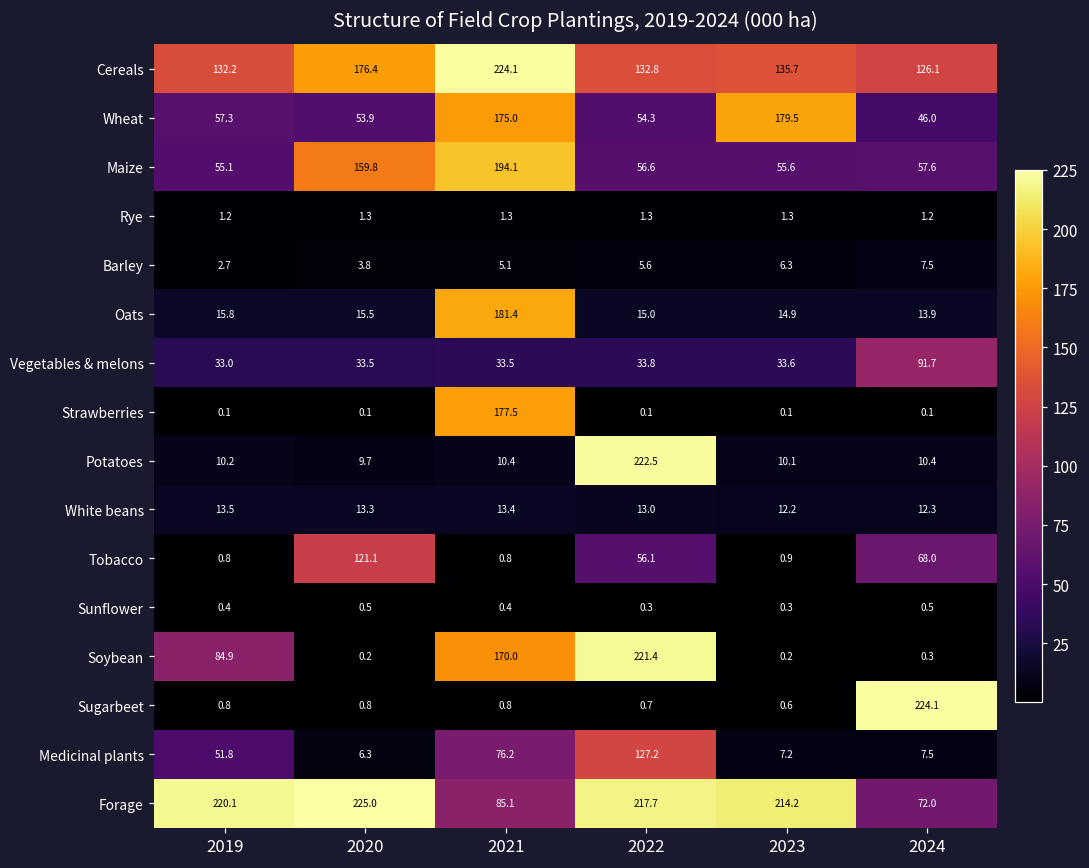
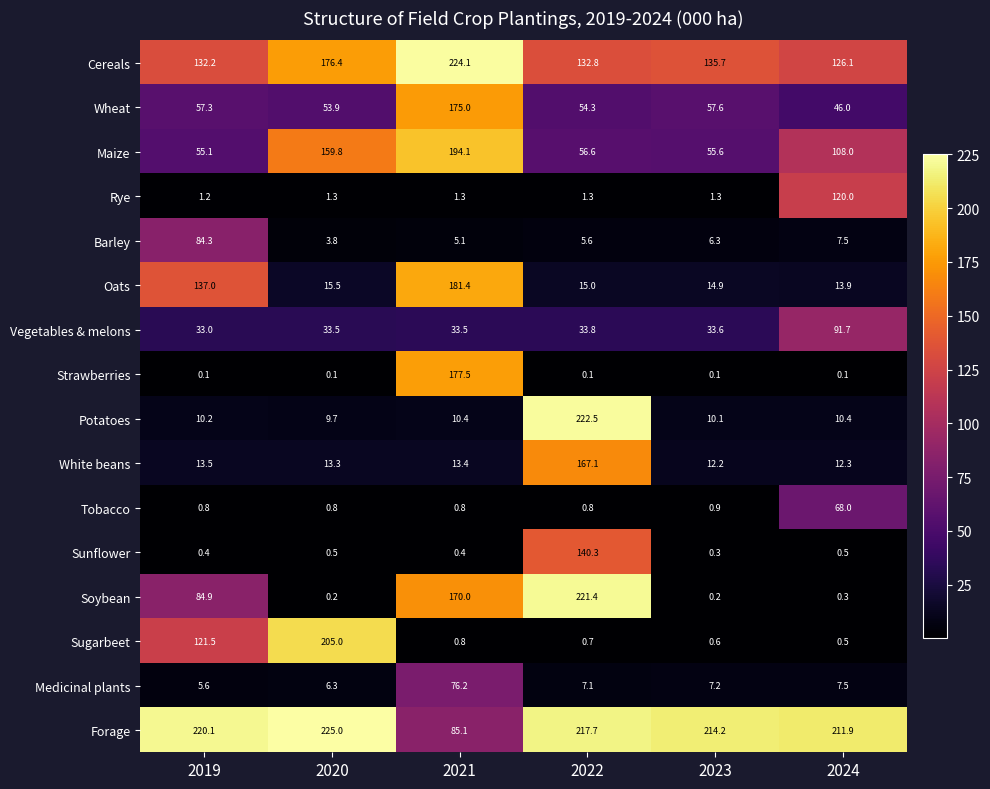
Wheat, 2023: 179.5 -> 57.6
Maize, 2024: 57.6 -> 108.0
Rye, 2024: 1.2 -> 120.0
Barley, 2019: 2.7 -> 84.3
Oats, 2019: 15.8 -> 137.0
White beans, 2022: 13.0 -> 167.1
Tobacco, 2020: 121.1 -> 0.8
Tobacco, 2022: 56.1 -> 0.8
Sunflower, 2022: 0.3 -> 140.3
Sugarbeet, 2019: 0.8 -> 121.5
Sugarbeet, 2020: 0.8 -> 205.0
Sugarbeet, 2024: 224.1 -> 0.5
Medicinal plants, 2019: 51.8 -> 5.6
Medicinal plants, 2022: 127.2 -> 7.1
Forage, 2024: 72.0 -> 211.9
